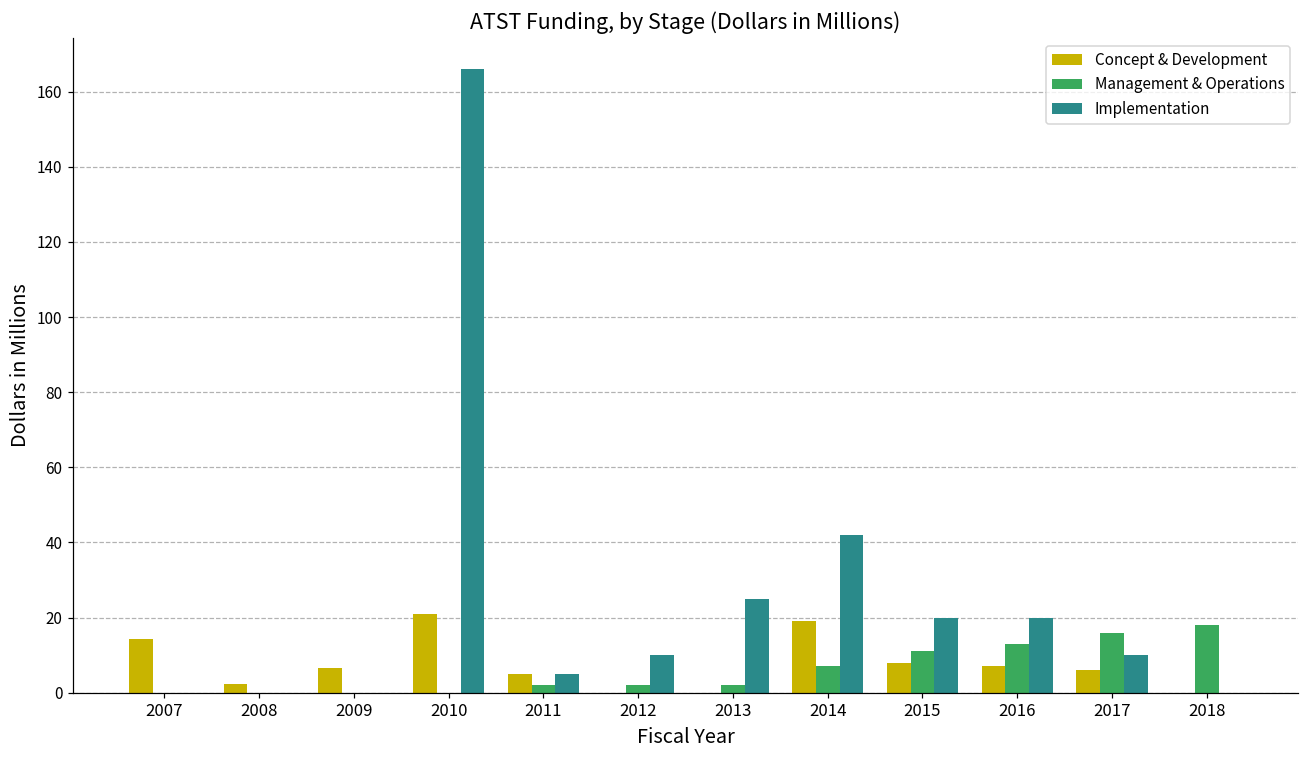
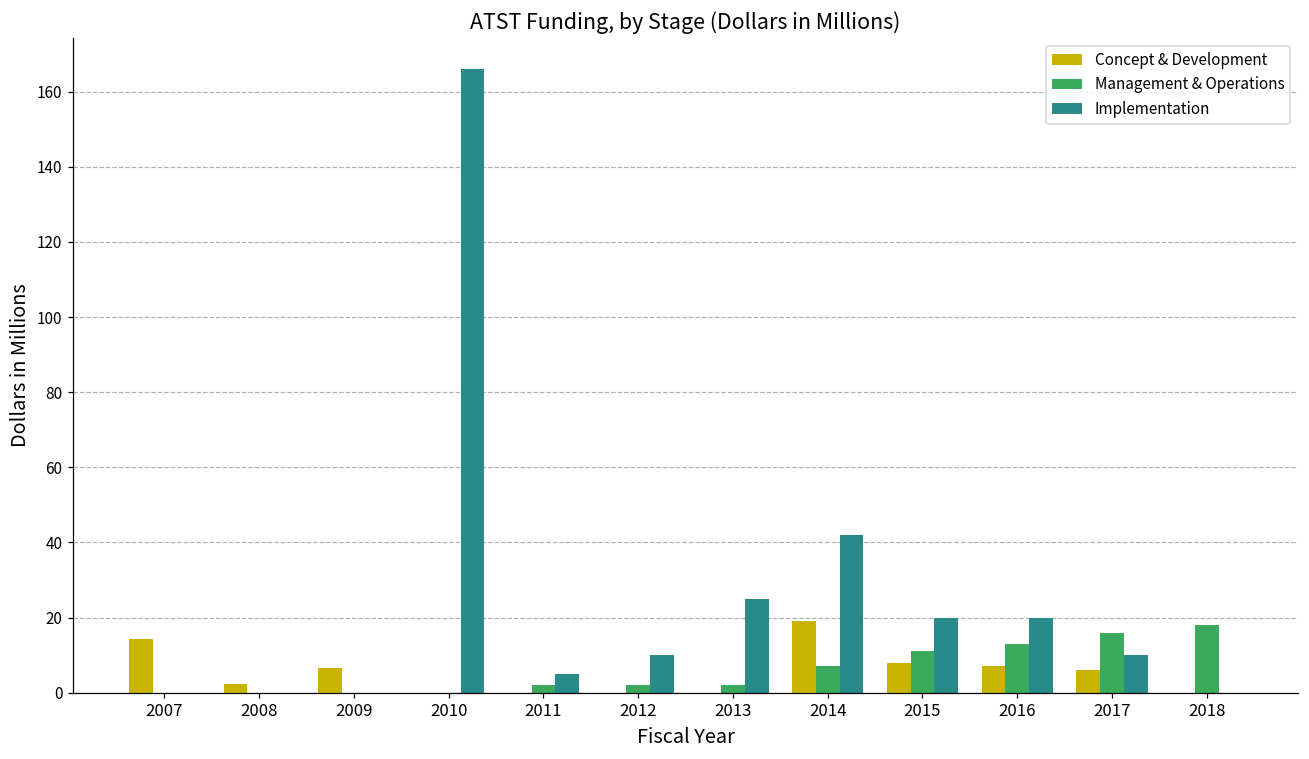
Concept & Development, 2010: 21 -> 0
Concept & Development, 2011: 5 -> 0
